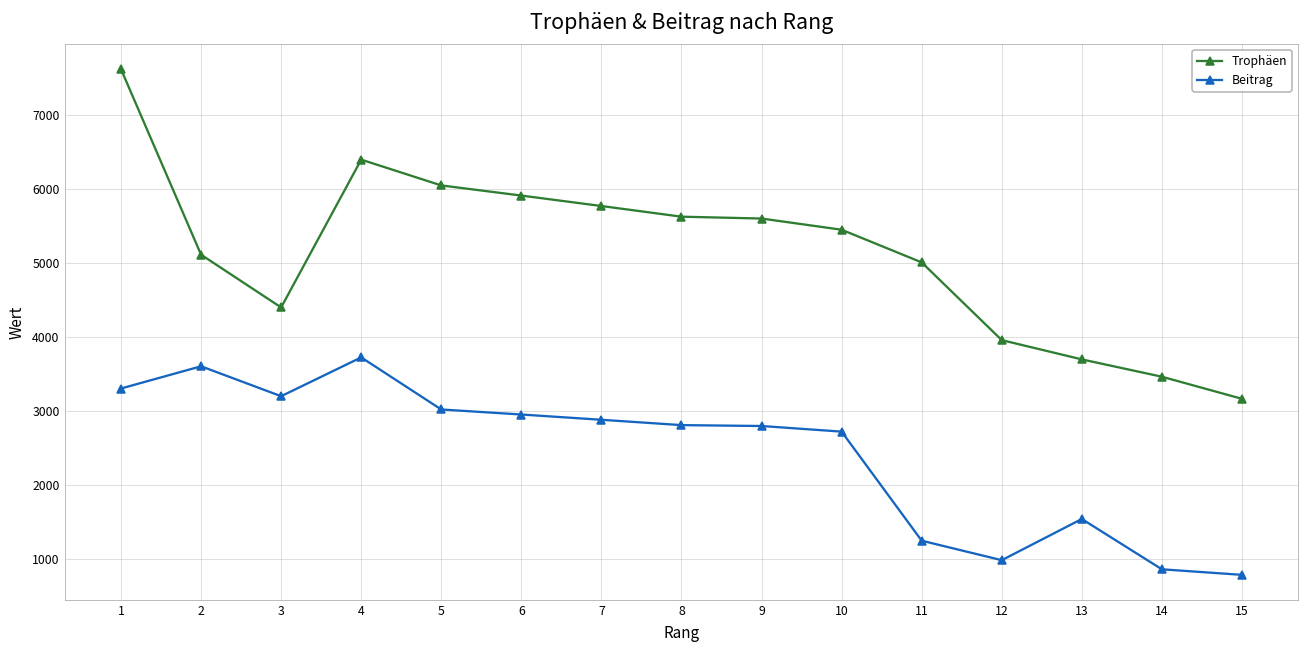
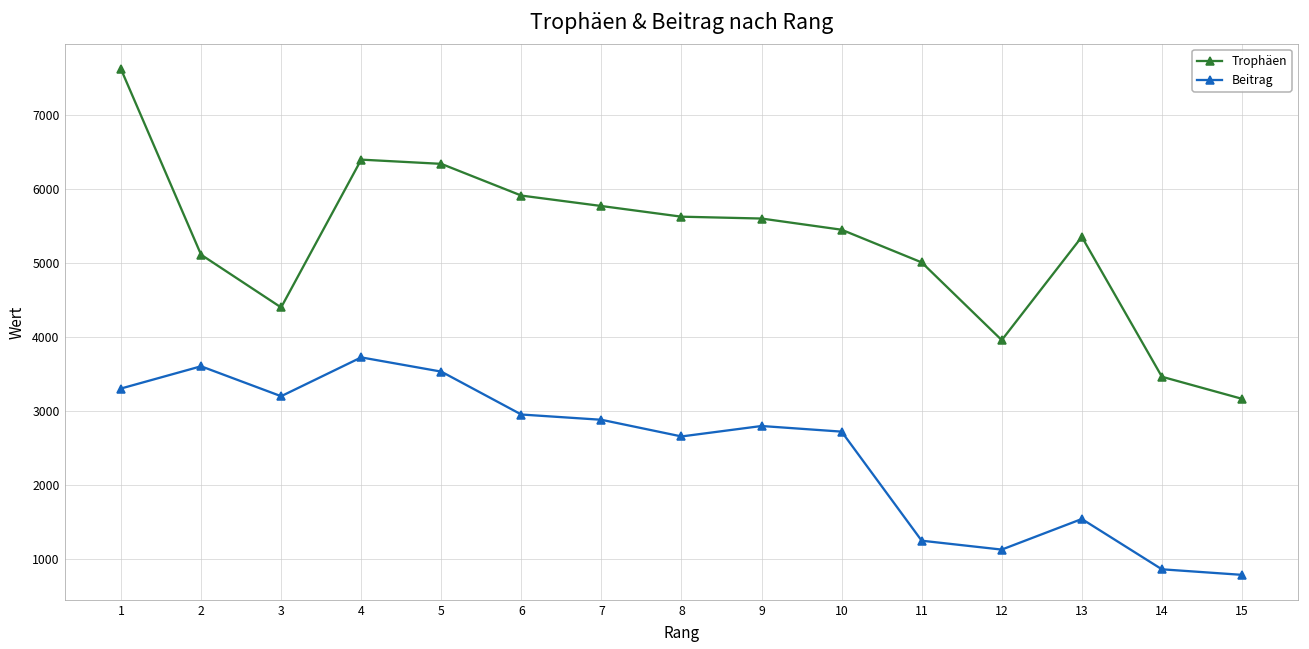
Trophäen, 5: 6000 -> 6300
Beitrag, 5: 3000 -> 3500
Beitrag, 8: 2800 -> 2700
Beitrag, 12: 1000 -> 1100
Trophäen, 13: 3700 -> 5400
